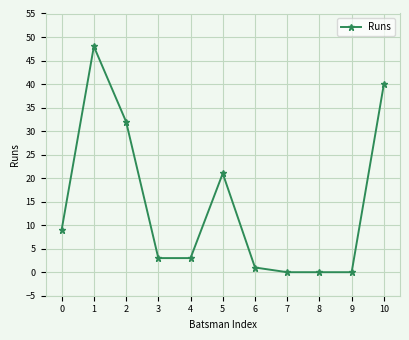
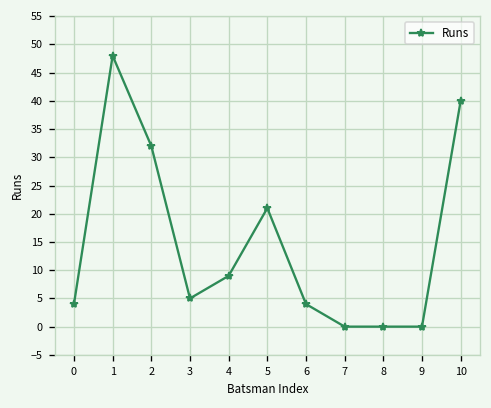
0: 9 -> 4
3: 3 -> 5
4: 3 -> 9
6: 1 -> 4
